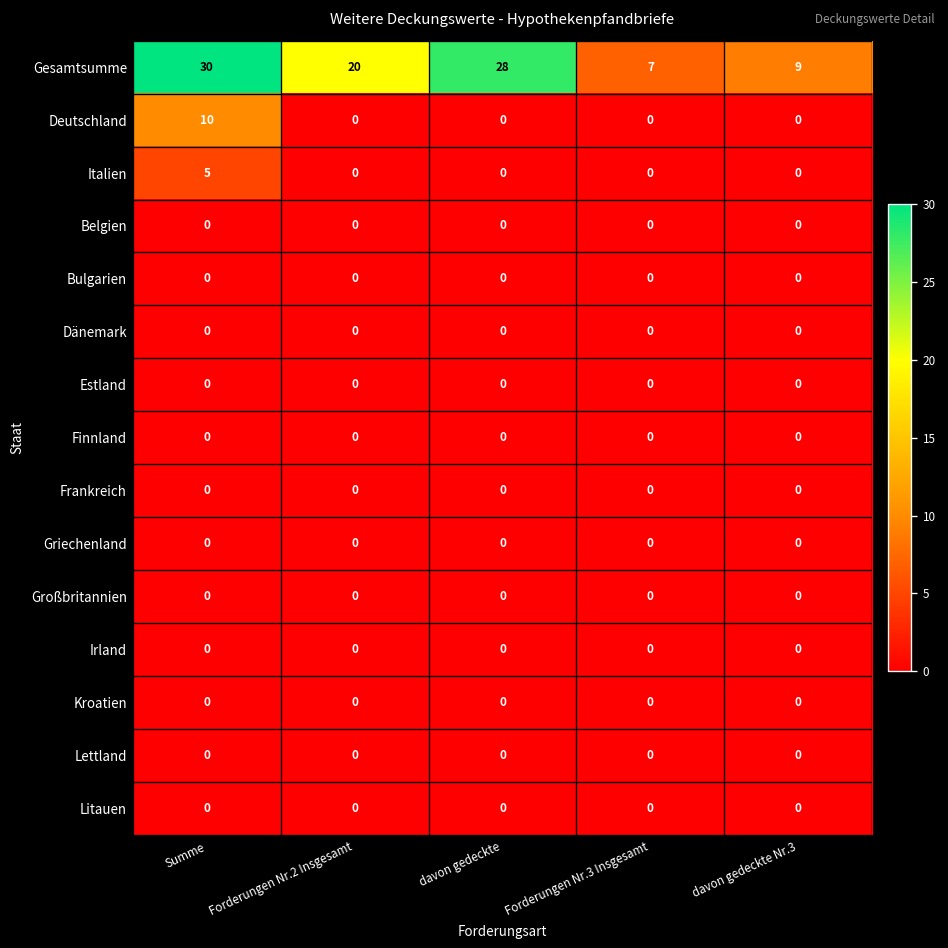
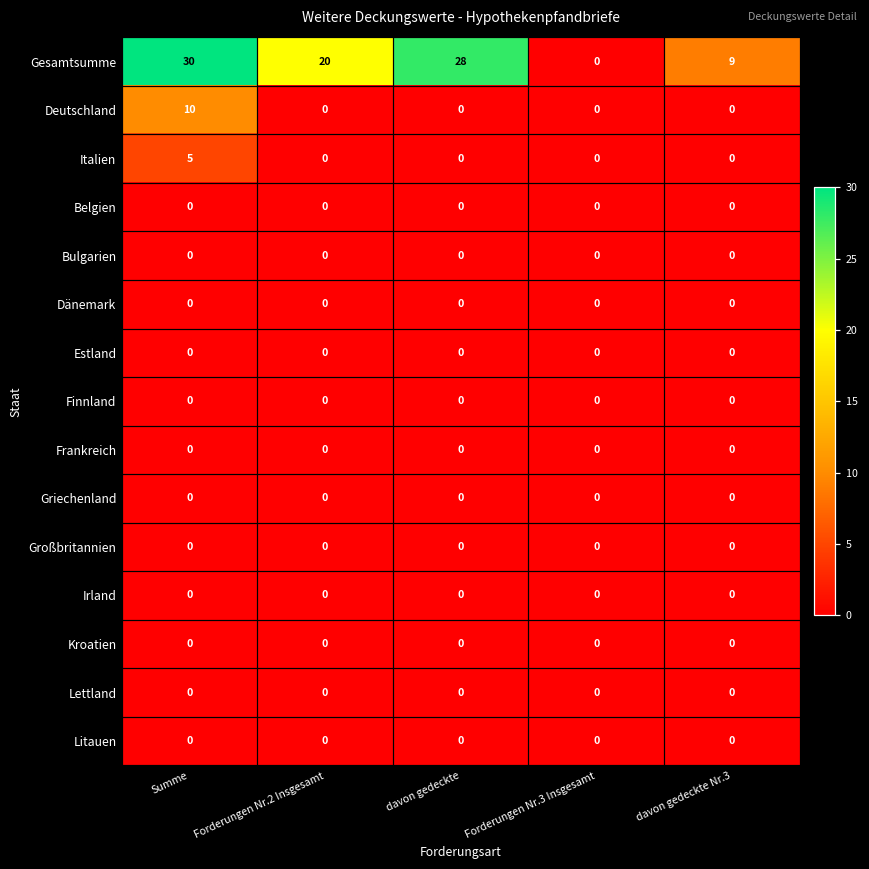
Gesamtsumme, Forderungen Nr.3 Insgesamt: 7 -> 0
